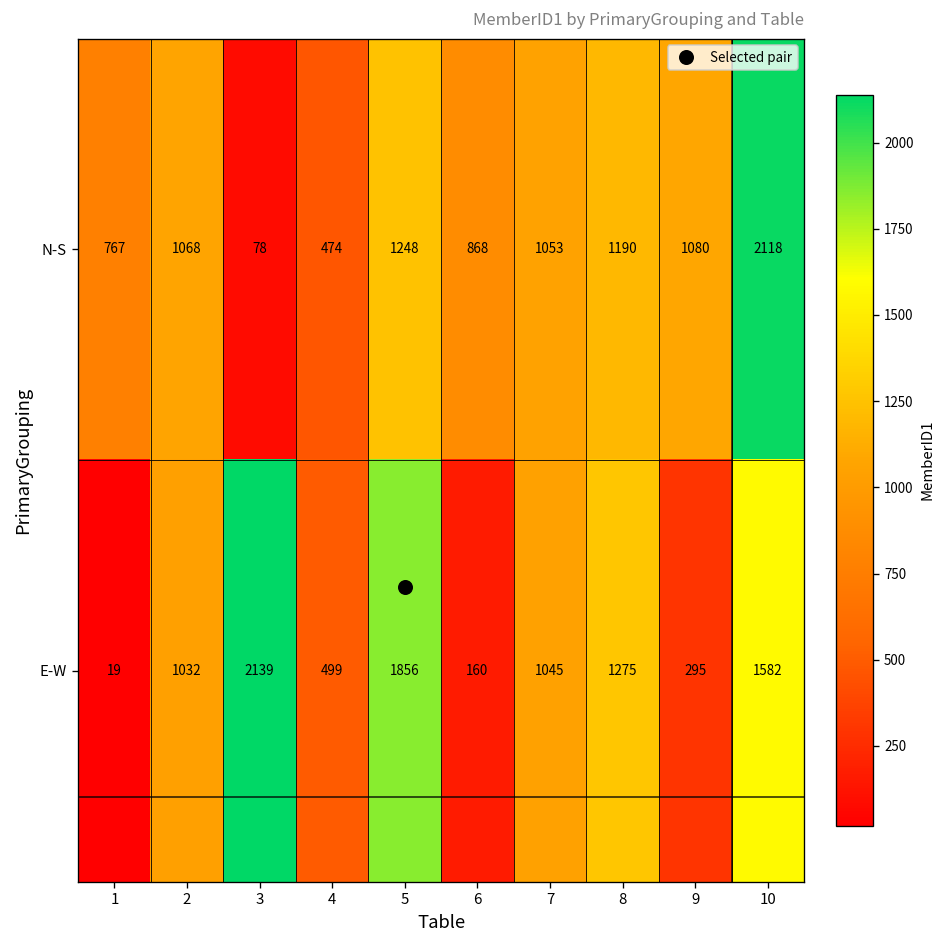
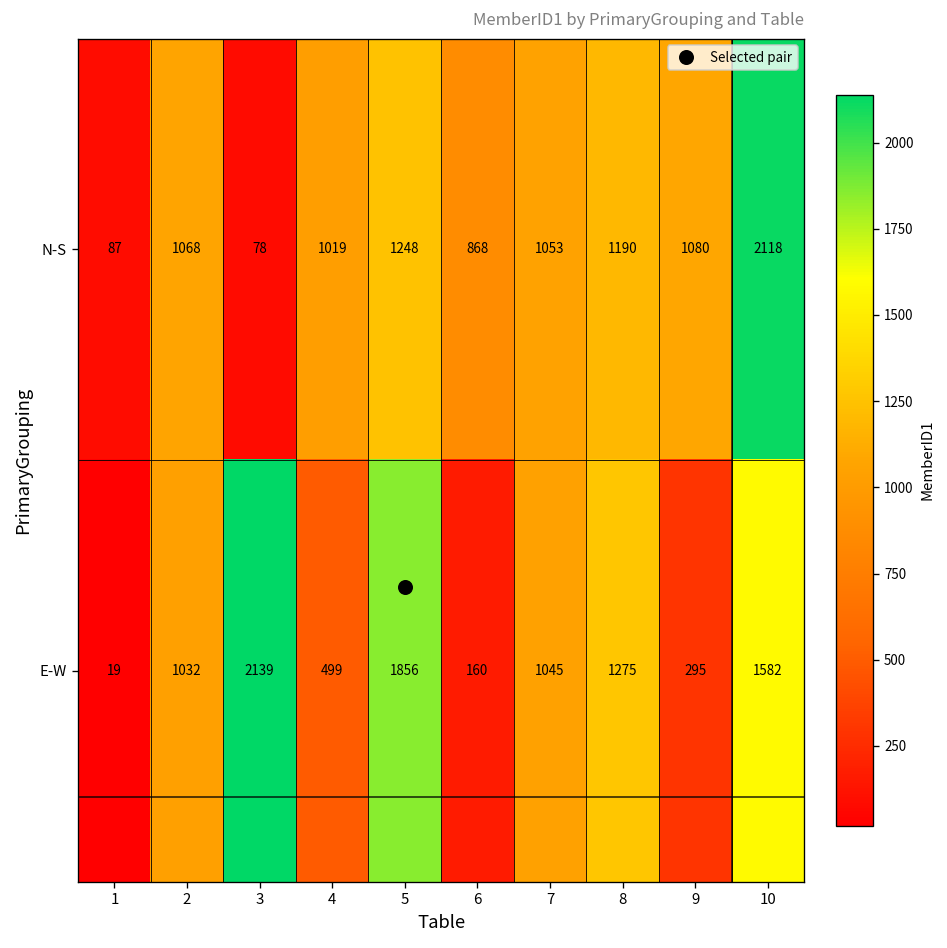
N-S, 1: 767 -> 87
N-S, 4: 474 -> 1019
